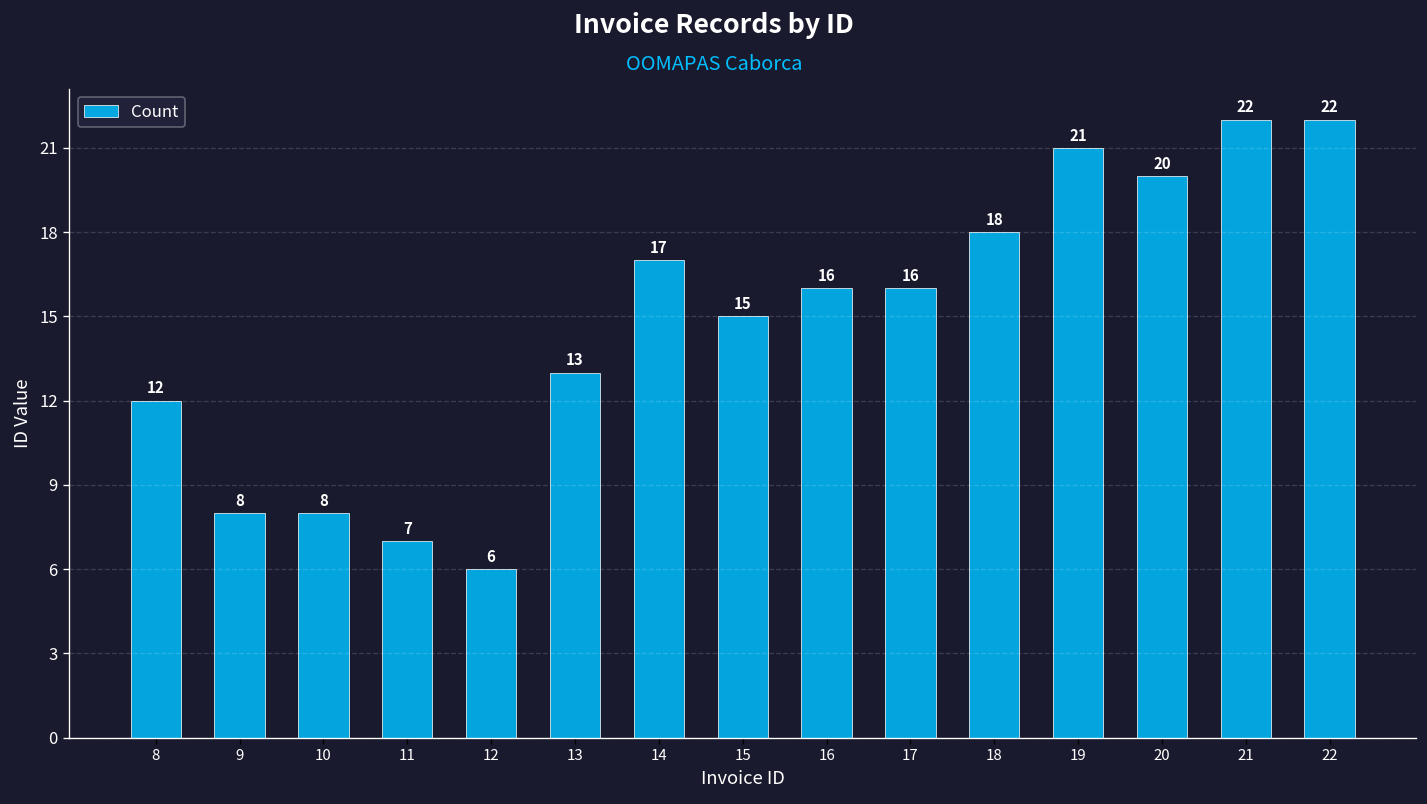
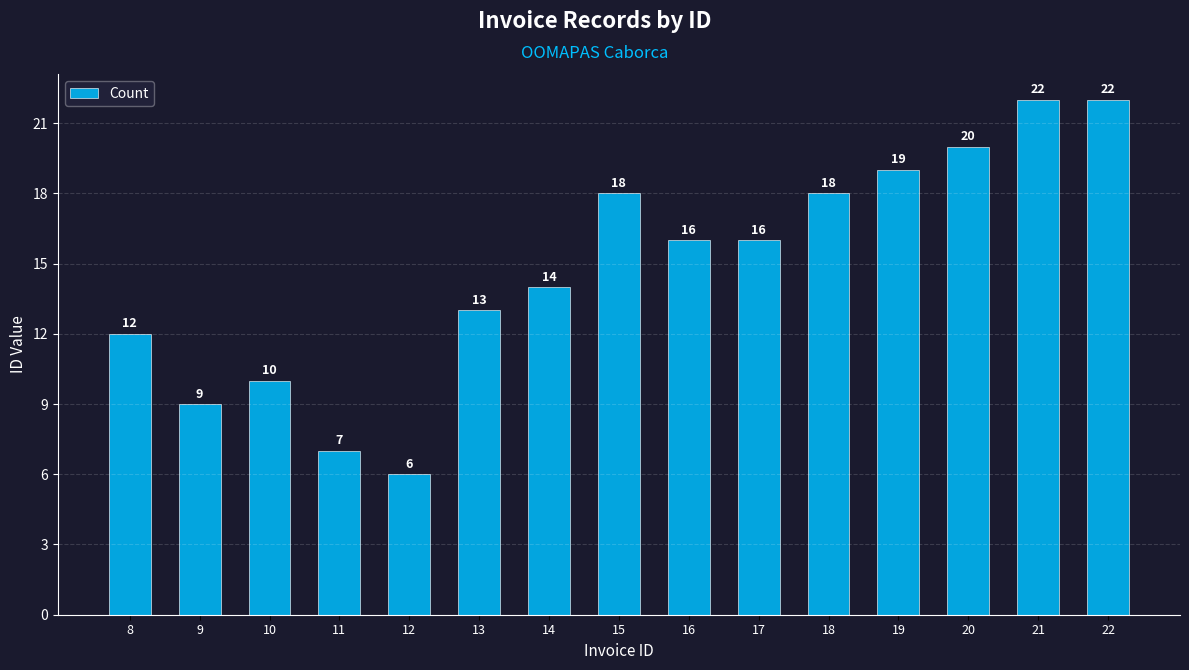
9: 8 -> 9
10: 8 -> 10
14: 17 -> 14
15: 15 -> 18
19: 21 -> 19
